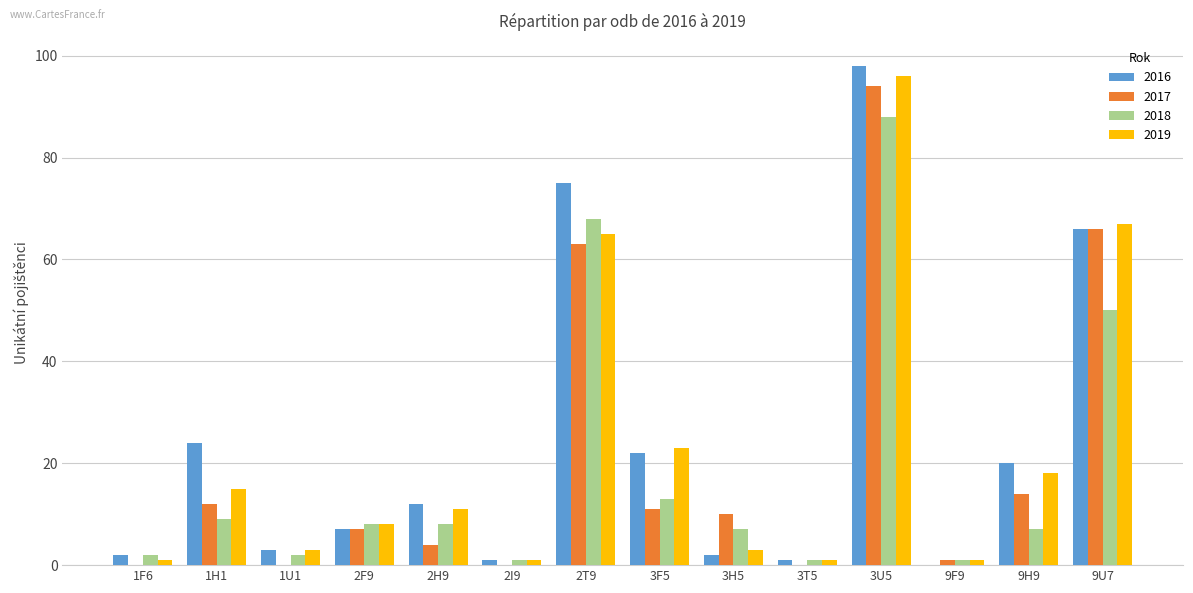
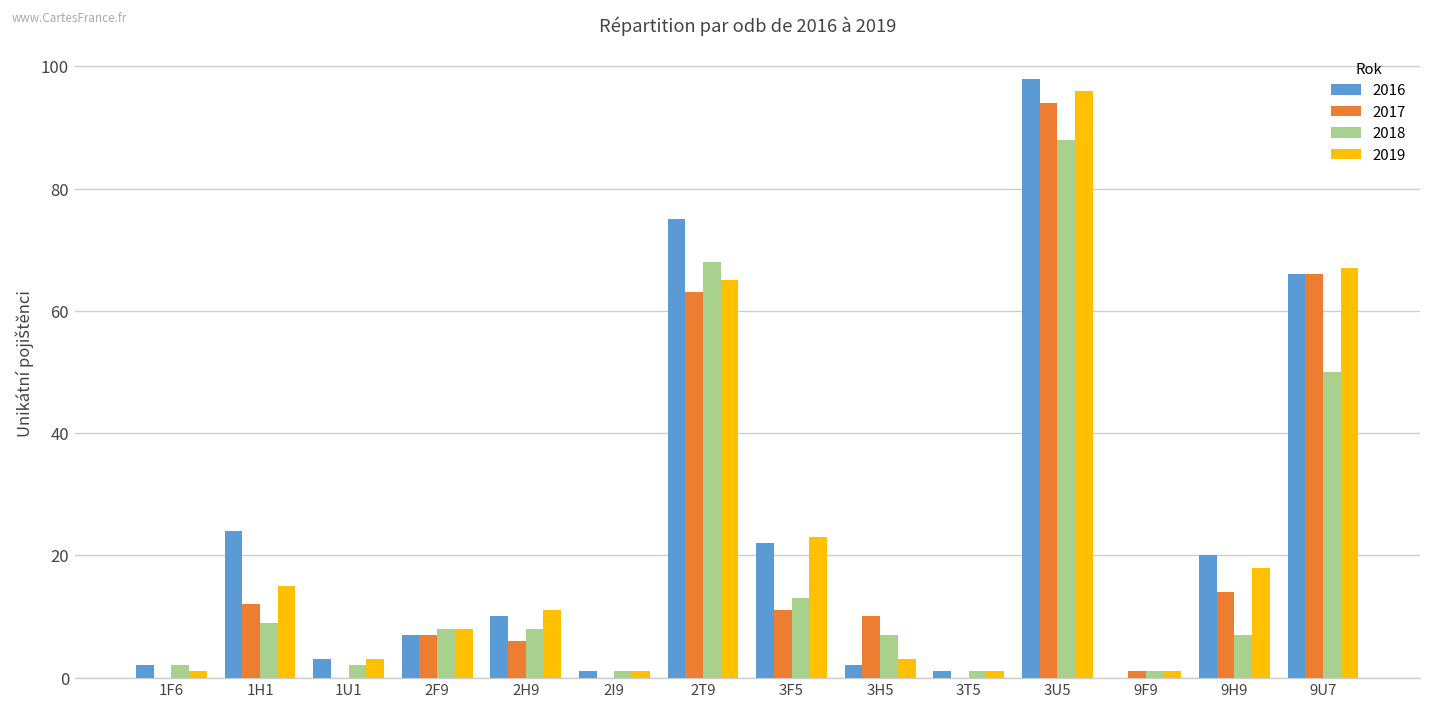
2016, 2H9: 12 -> 10
2017, 2H9: 4 -> 6
